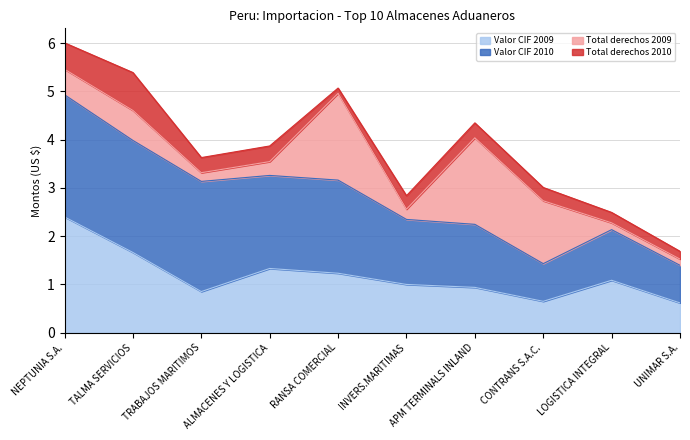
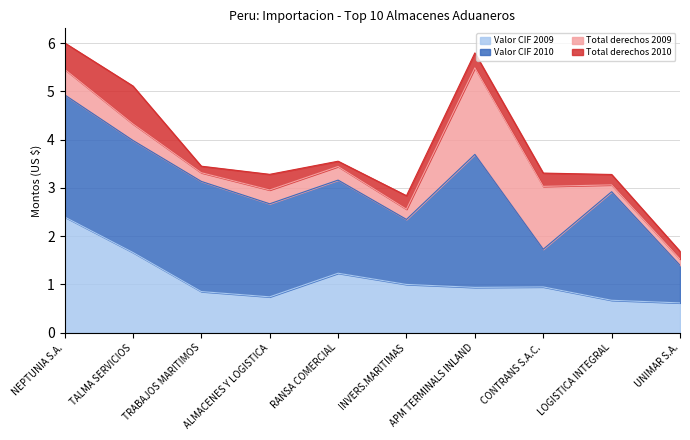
Total derechos 2009, TALMA SERVICIOS: 0.6 -> 0.3
Total derechos 2010, TRABAJOS MARITIMOS: 0.3 -> 0.1
Valor CIF 2009, ALMACENES Y LOGISTICA: 1.3 -> 0.7
Total derechos 2009, RANSA COMERCIAL: 1.8 -> 0.3
Valor CIF 2010, APM TERMINALS INLAND: 1.3 -> 2.8
Valor CIF 2009, CONTRANS S.A.C.: 0.7 -> 0.9
Valor CIF 2009, LOGISTICA INTEGRAL: 1.1 -> 0.7
Valor CIF 2010, LOGISTICA INTEGRAL: 1.0 -> 2.2
